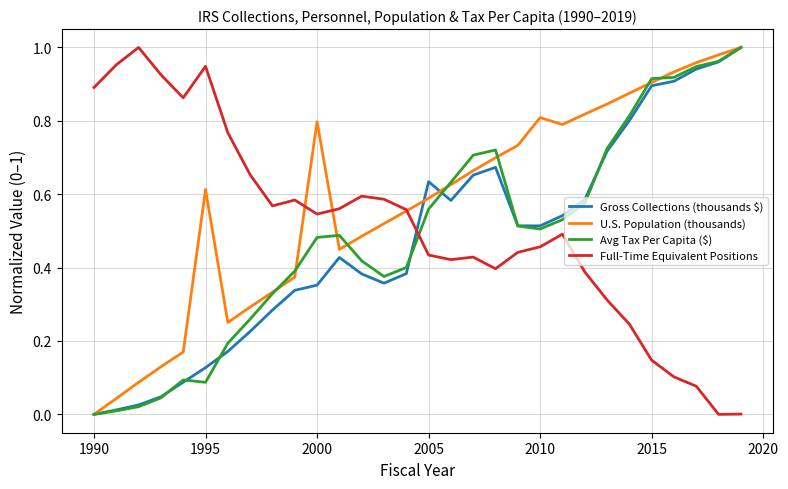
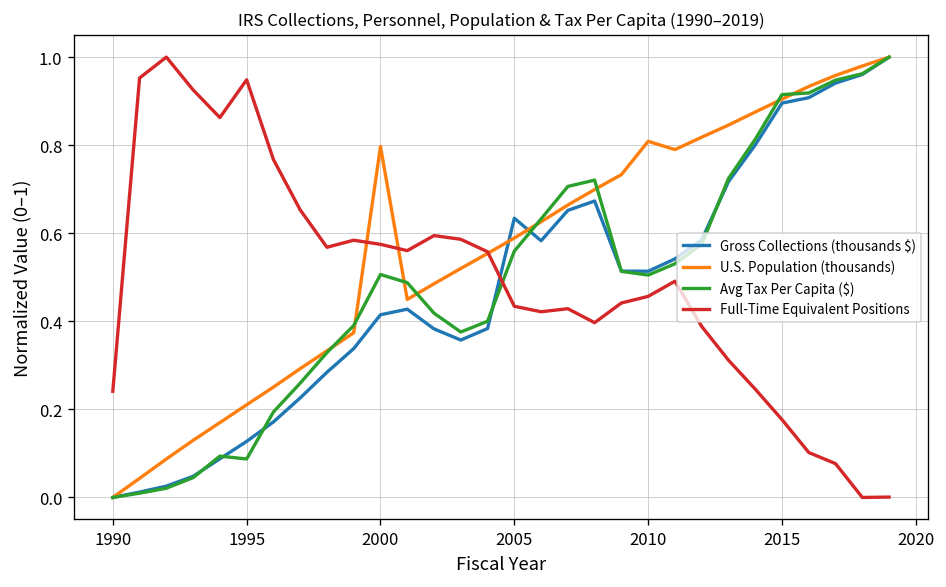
Full-Time Equivalent Positions, 1990: 0.89 -> 0.24
U.S. Population (thousands), 1995: 0.61 -> 0.21
Gross Collections (thousands $), 2000: 0.35 -> 0.41
Avg Tax Per Capita ($), 2000: 0.48 -> 0.51
Full-Time Equivalent Positions, 2000: 0.55 -> 0.57
Full-Time Equivalent Positions, 2015: 0.15 -> 0.18
